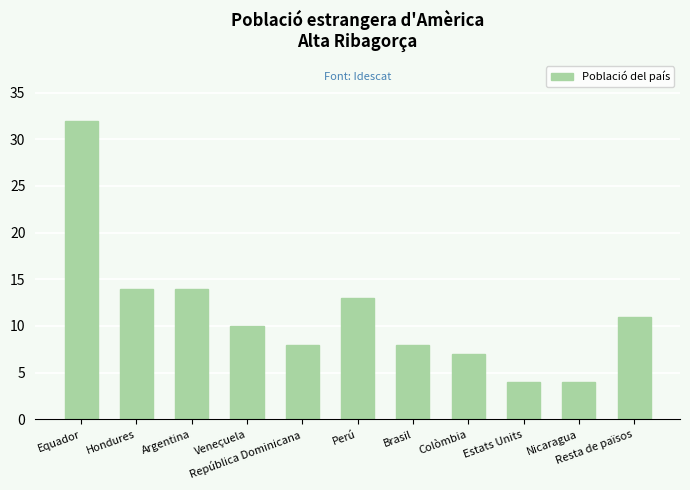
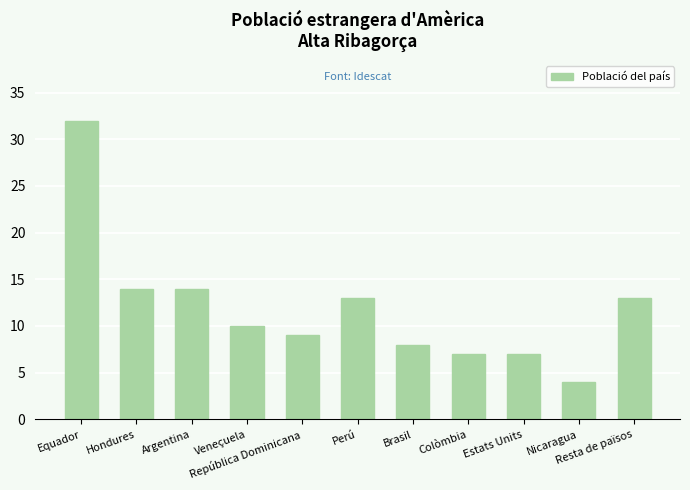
República Dominicana: 8 -> 9
Estats Units: 4 -> 7
Resta de països: 11 -> 13
